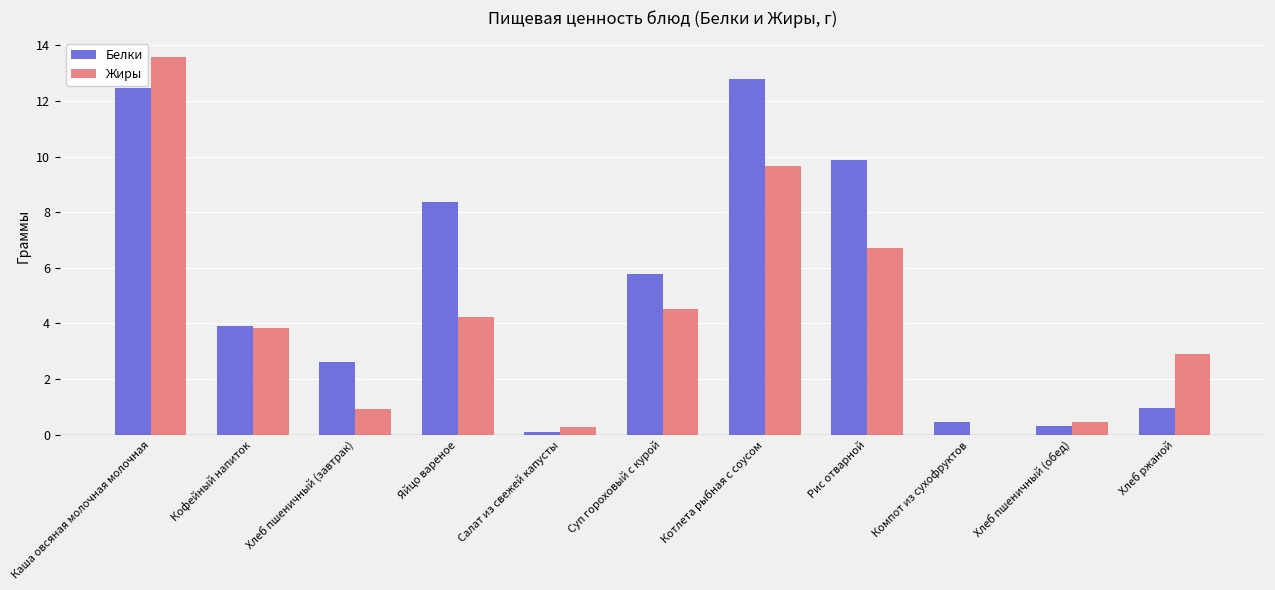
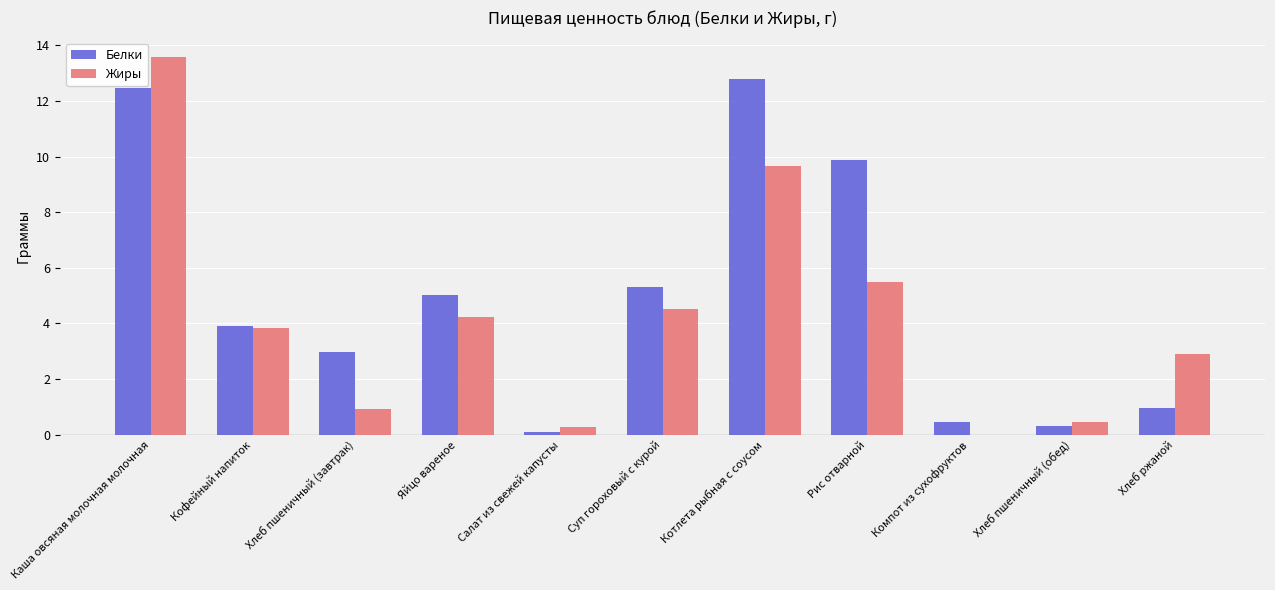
Белки, Хлеб пшеничный (завтрак): 2.6 -> 3.0
Белки, Яйцо вареное: 8.4 -> 5.0
Белки, Суп гороховый с курой: 5.8 -> 5.3
Жиры, Рис отварной: 6.7 -> 5.5
